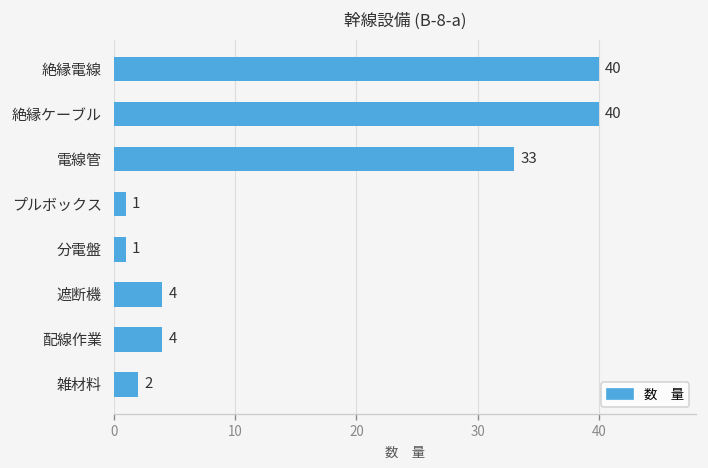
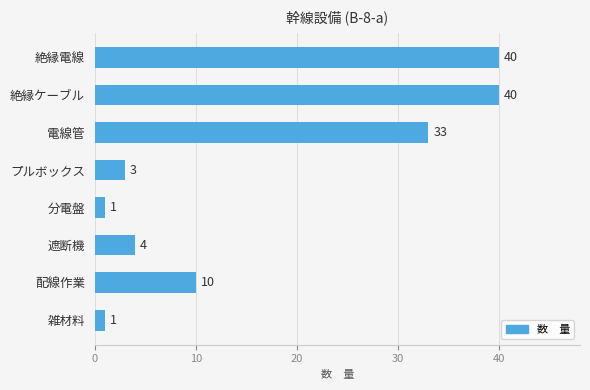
プルボックス: 1 -> 3
配線作業: 4 -> 10
雑材料: 2 -> 1
